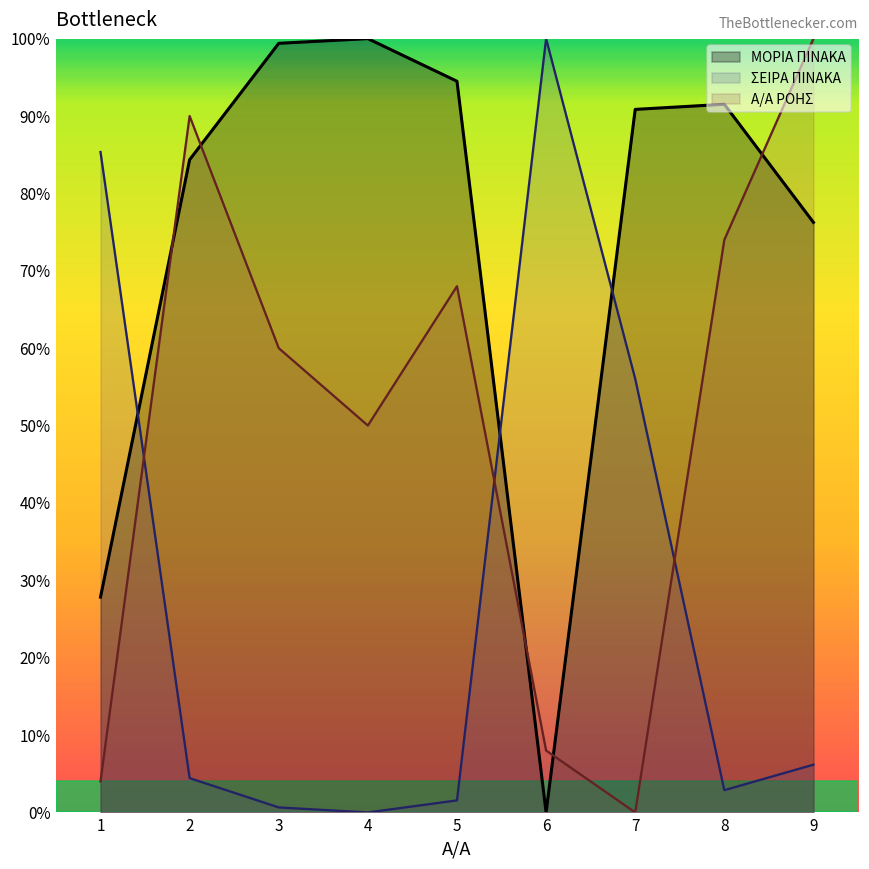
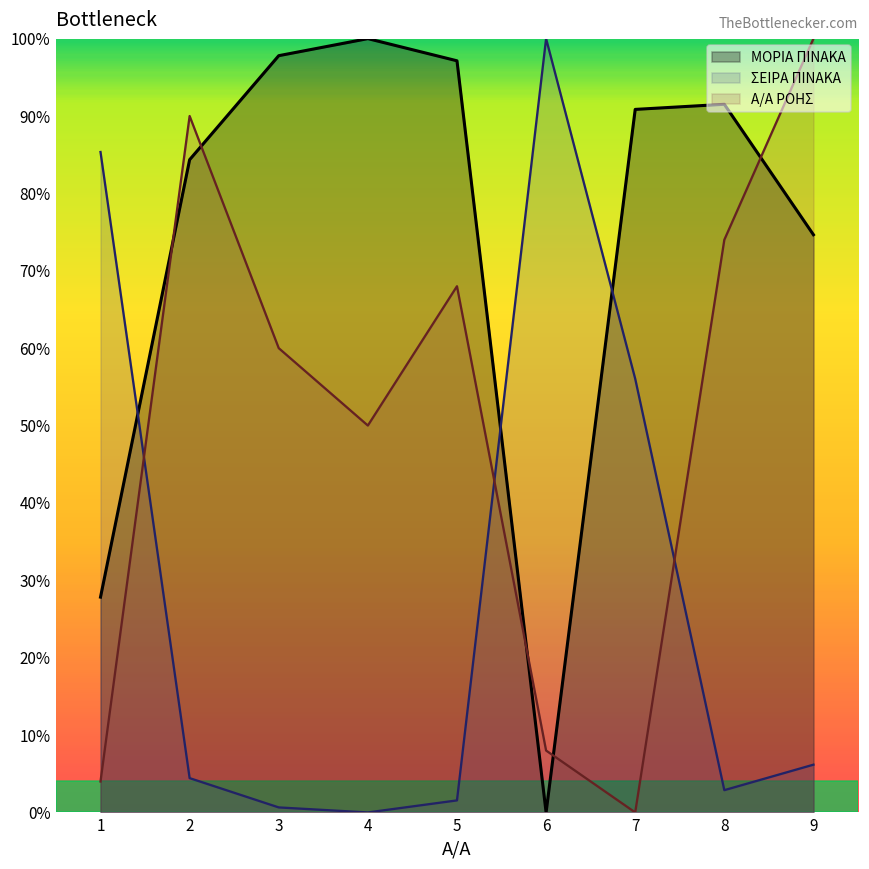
ΜΟΡΙΑ ΠΙΝΑΚΑ, 3: 99% -> 98%
ΜΟΡΙΑ ΠΙΝΑΚΑ, 5: 94% -> 97%
ΜΟΡΙΑ ΠΙΝΑΚΑ, 9: 76% -> 75%
